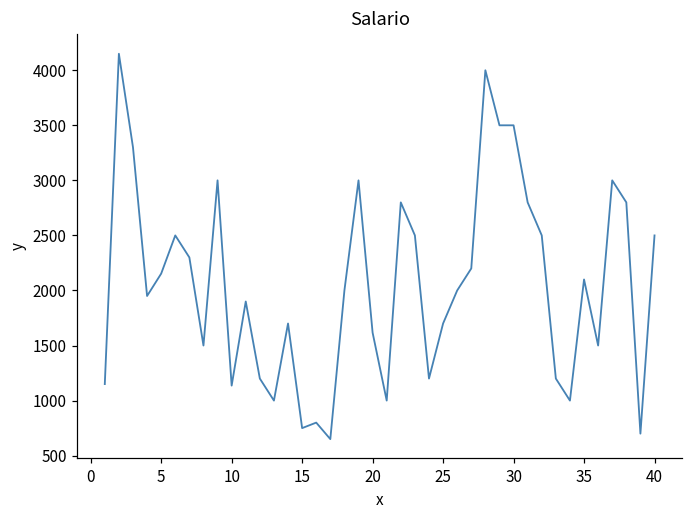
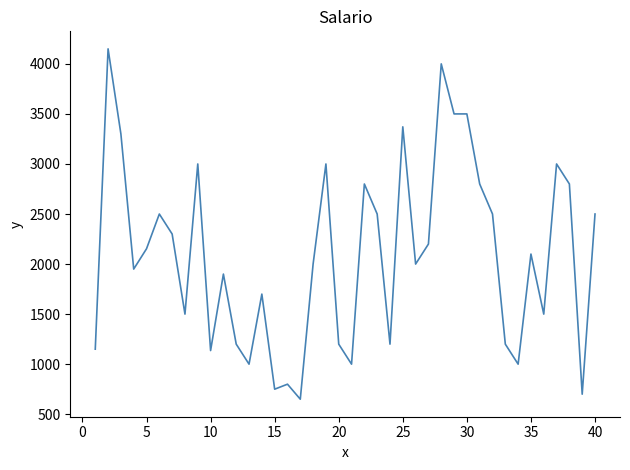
20: 1620 -> 1200
25: 1700 -> 3370
